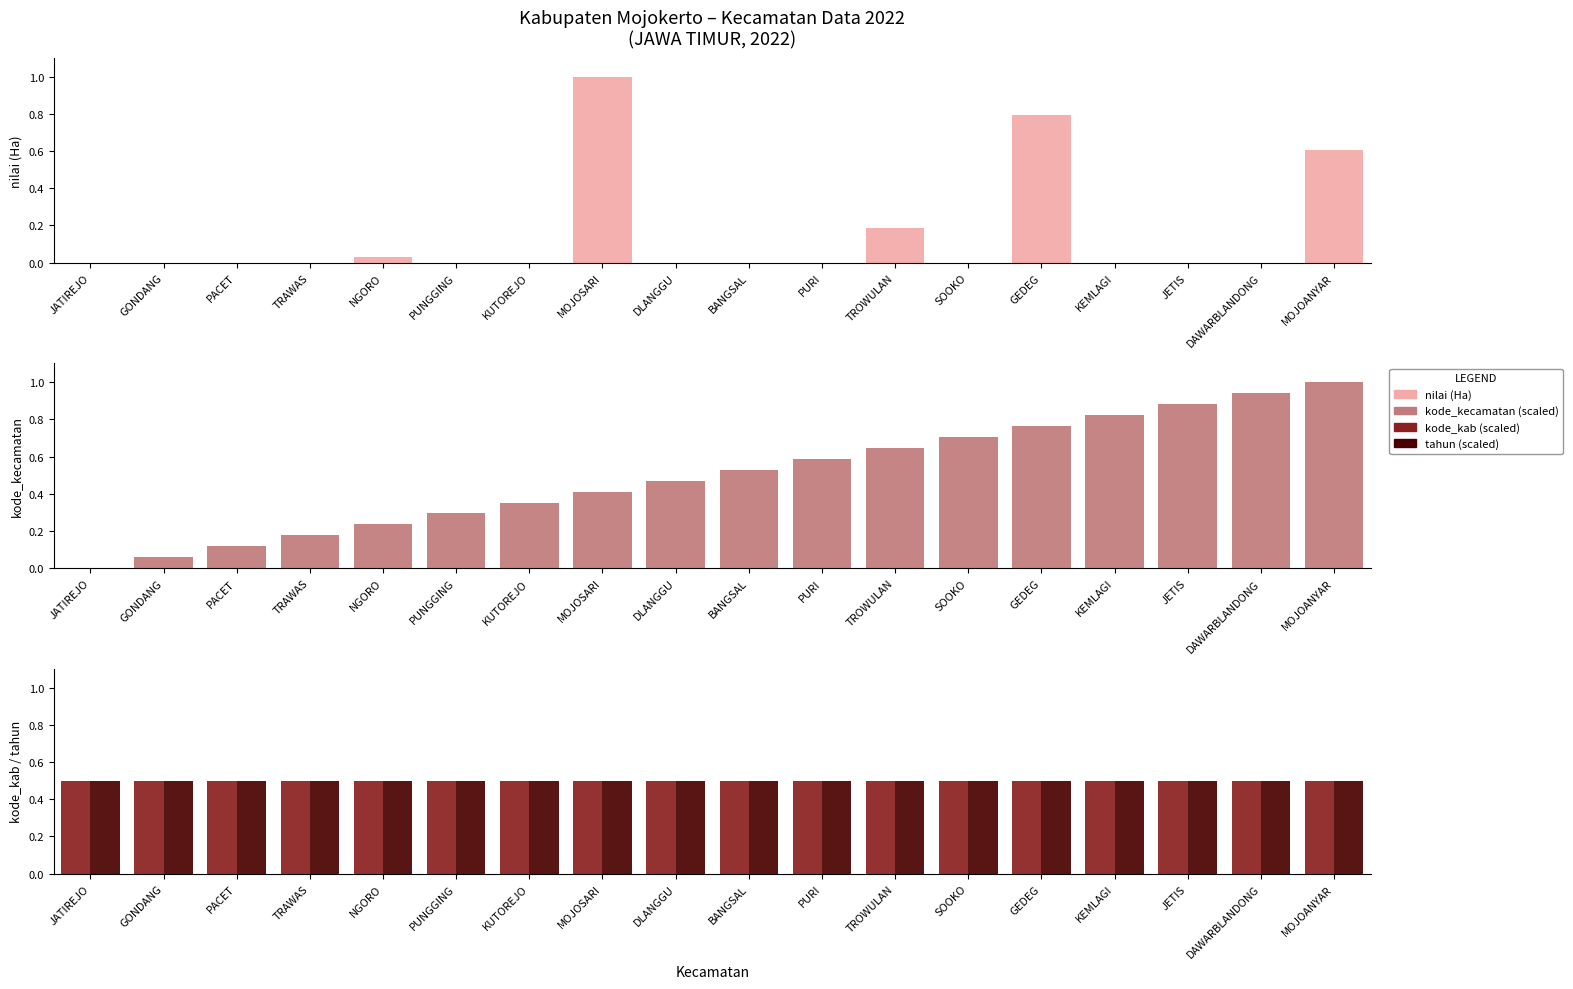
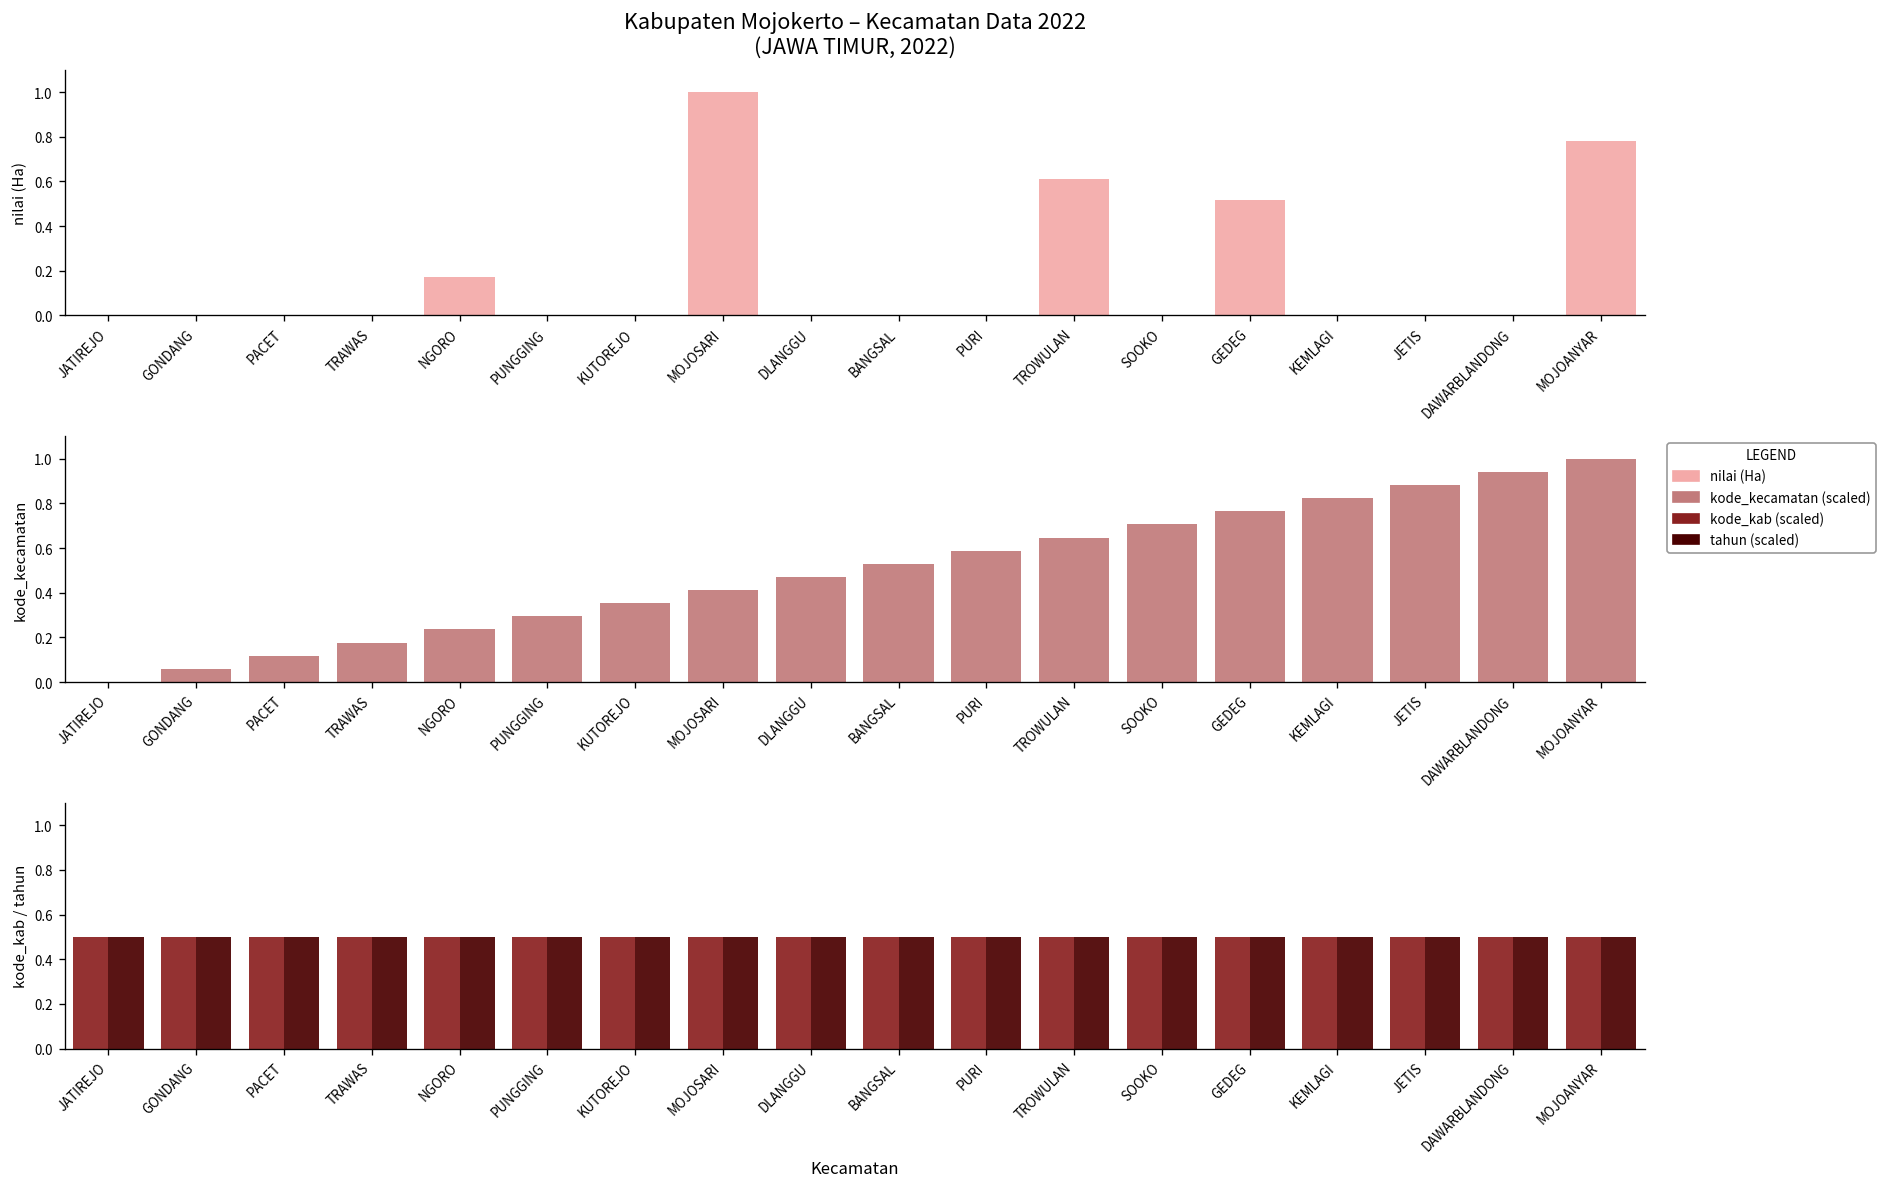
Kabupaten Mojokerto – Kecamatan Data 2022 (JAWA TIMUR, 2022), NGORO: 0.03 -> 0.17
Kabupaten Mojokerto – Kecamatan Data 2022 (JAWA TIMUR, 2022), TROWULAN: 0.18 -> 0.61
Kabupaten Mojokerto – Kecamatan Data 2022 (JAWA TIMUR, 2022), GEDEG: 0.80 -> 0.52
Kabupaten Mojokerto – Kecamatan Data 2022 (JAWA TIMUR, 2022), MOJOANYAR: 0.60 -> 0.78
